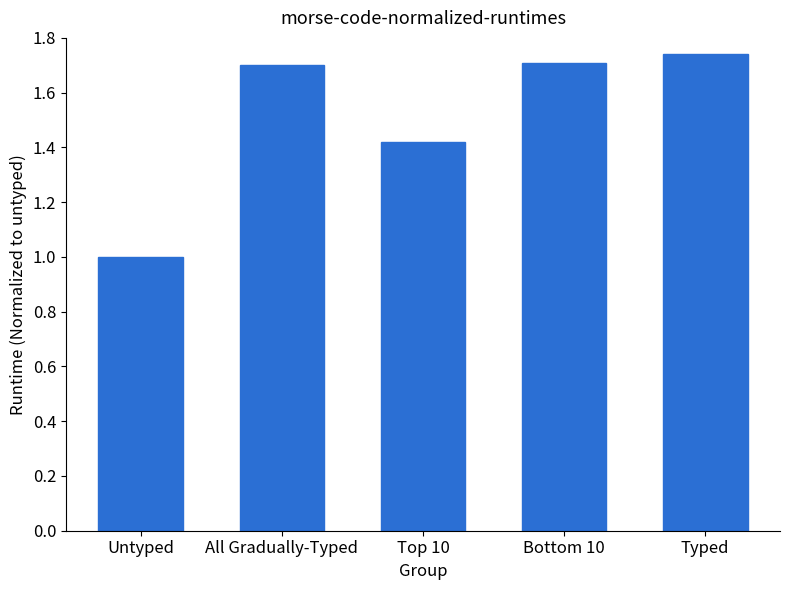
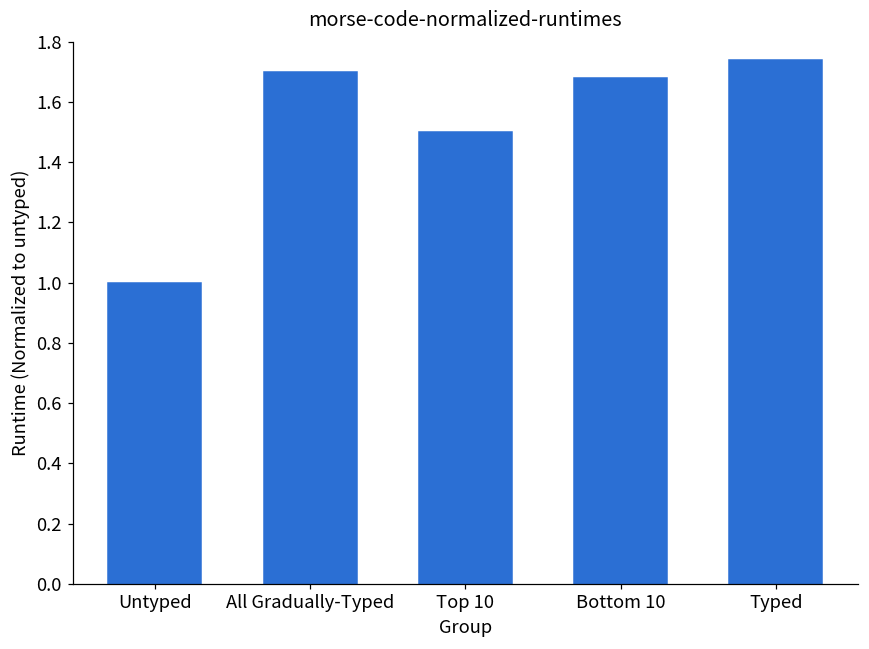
Top 10: 1.42 -> 1.50
Bottom 10: 1.71 -> 1.68
